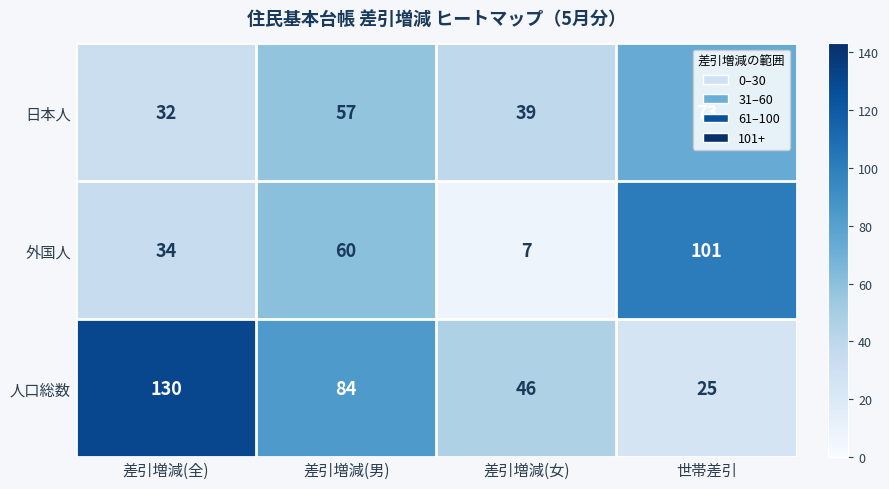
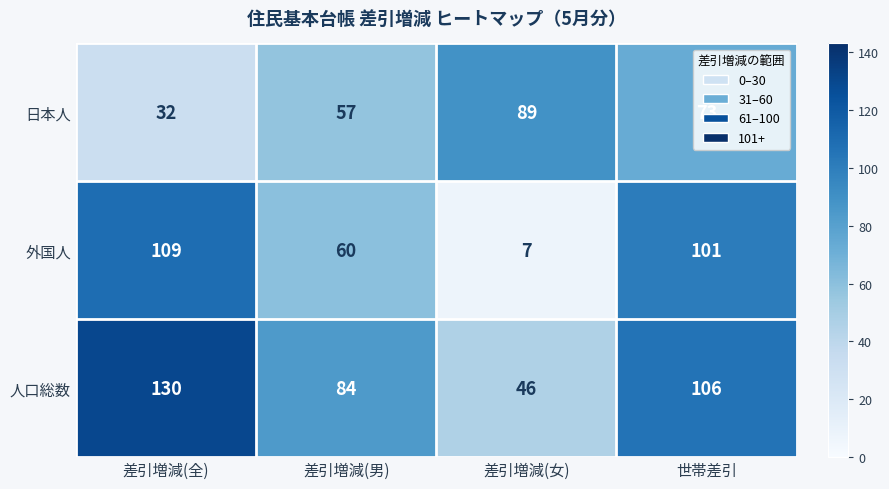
日本人, 差引増減(女): 39 -> 89
外国人, 差引増減(全): 34 -> 109
人口総数, 世帯差引: 25 -> 106
